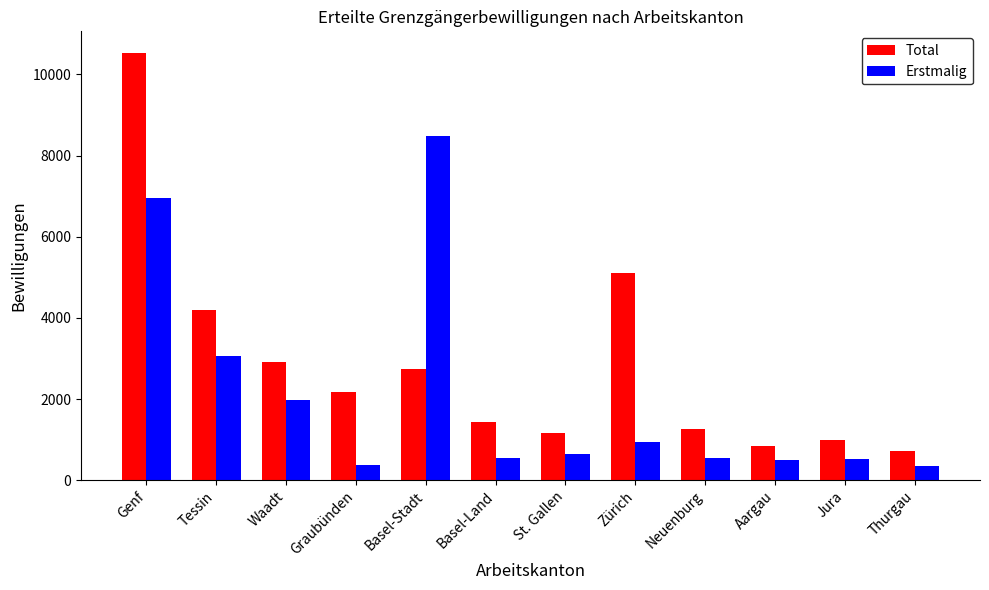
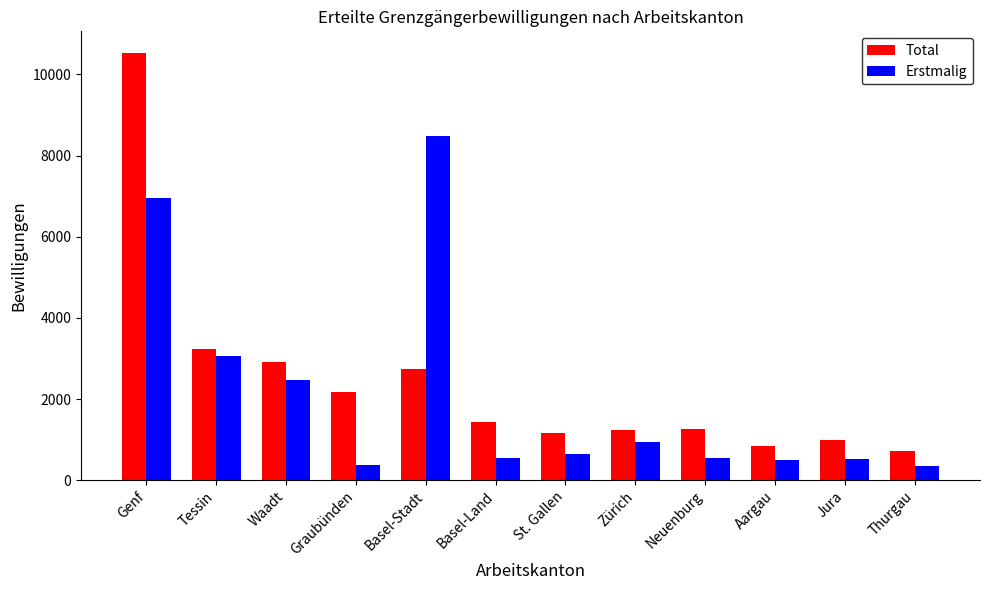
Total, Tessin: 4200 -> 3200
Erstmalig, Waadt: 2000 -> 2500
Total, Zürich: 5100 -> 1200
